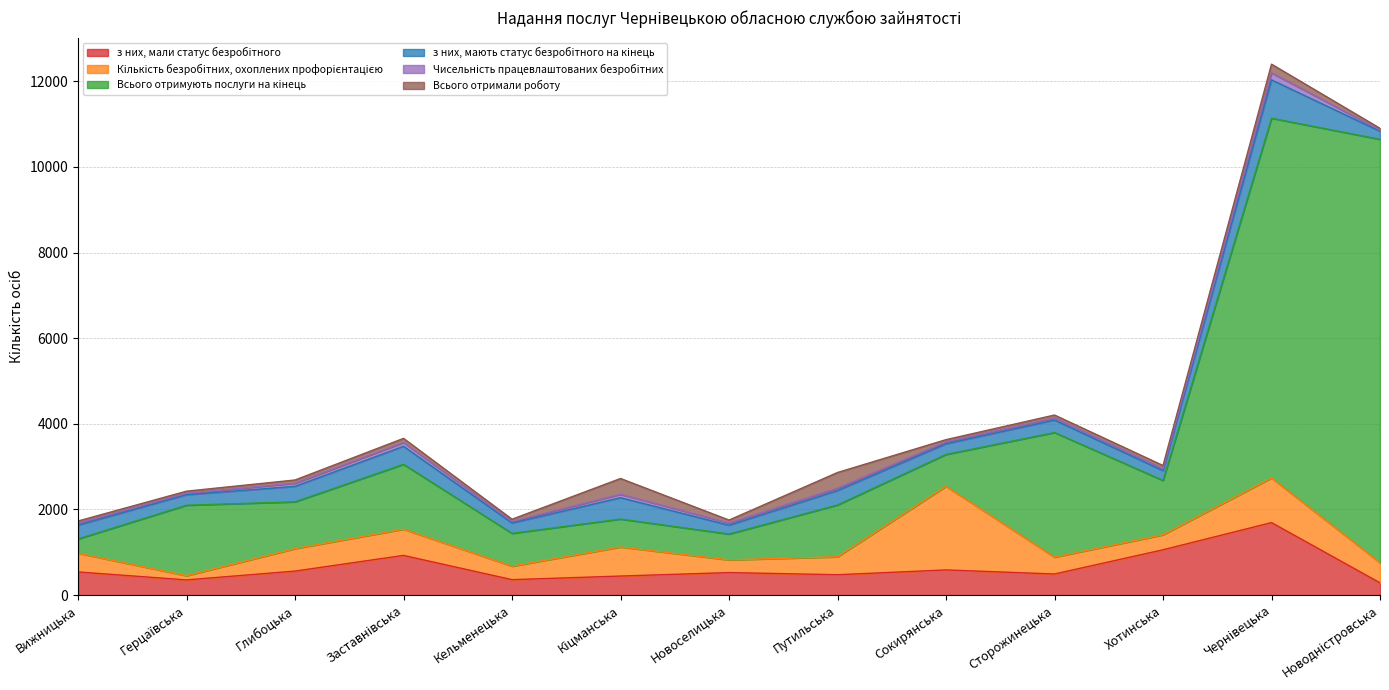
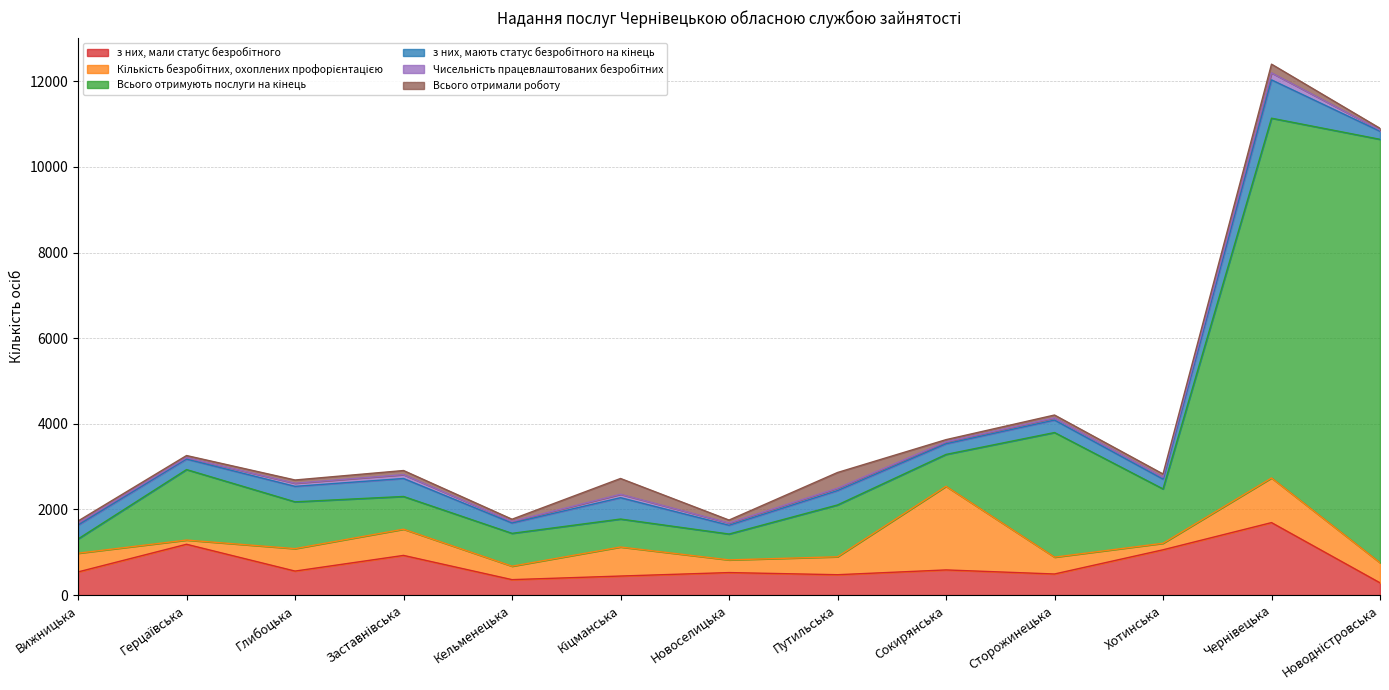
з них, мали статус безробітного, Герцаївська: 400 -> 1200
Всього отримують послуги на кінець, Заставнівська: 1500 -> 800
Кількість безробітних, охоплених профорієнтацією, Хотинська: 400 -> 200
